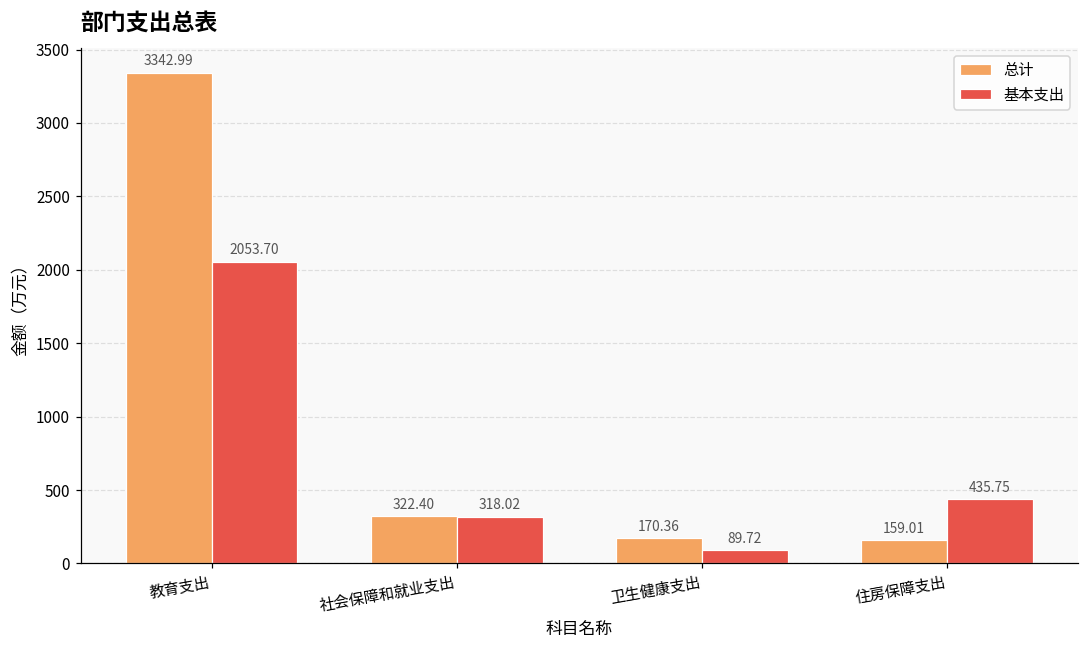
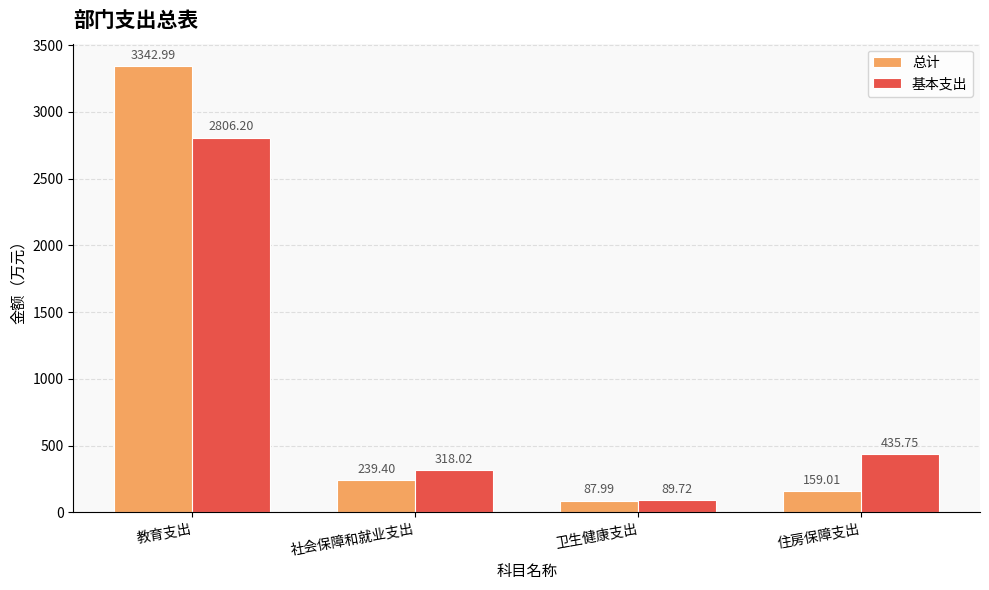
基本支出, 教育支出: 2053.70 -> 2806.20
总计, 社会保障和就业支出: 322.40 -> 239.40
总计, 卫生健康支出: 170.36 -> 87.99
